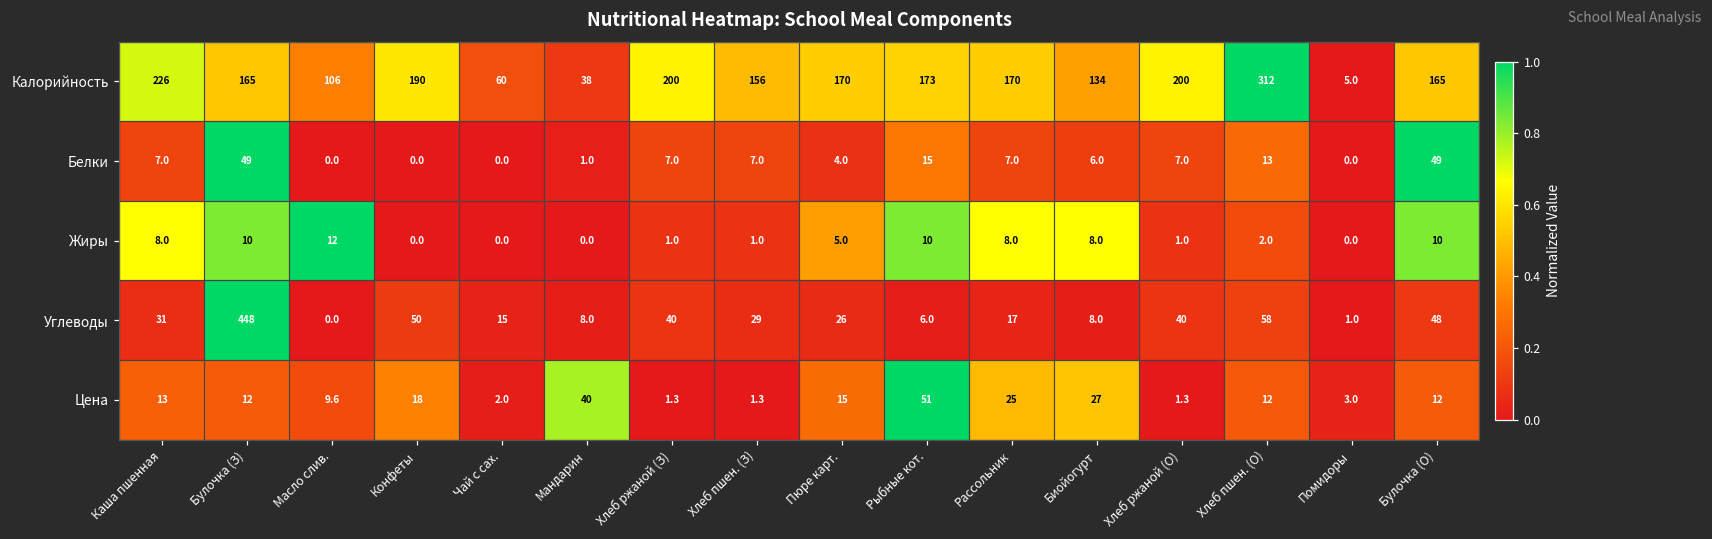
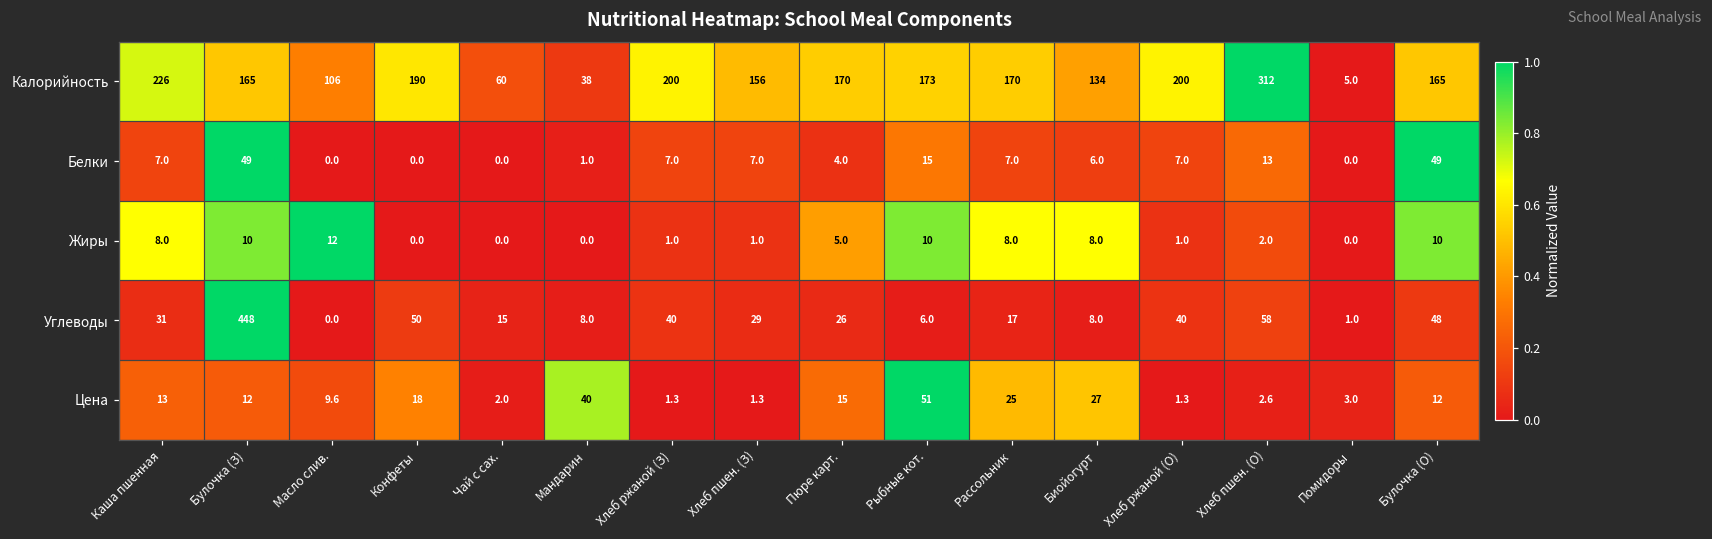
Цена, Хлеб пшен. (О): 12 -> 2.6
